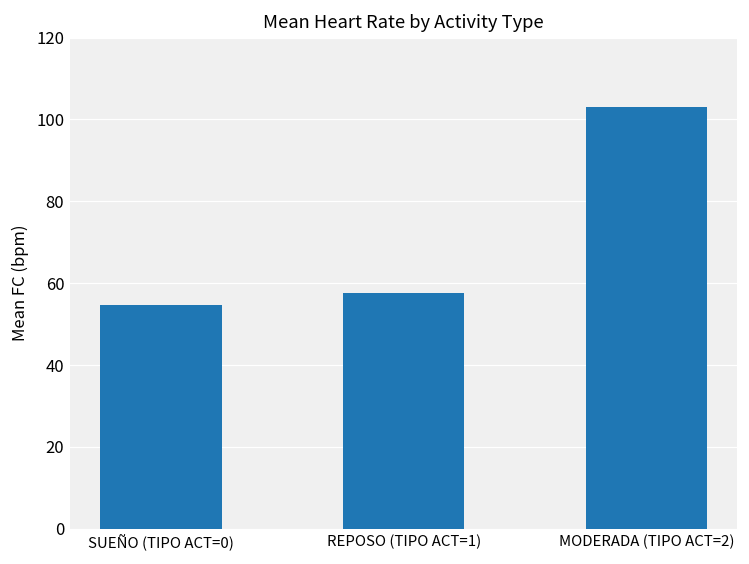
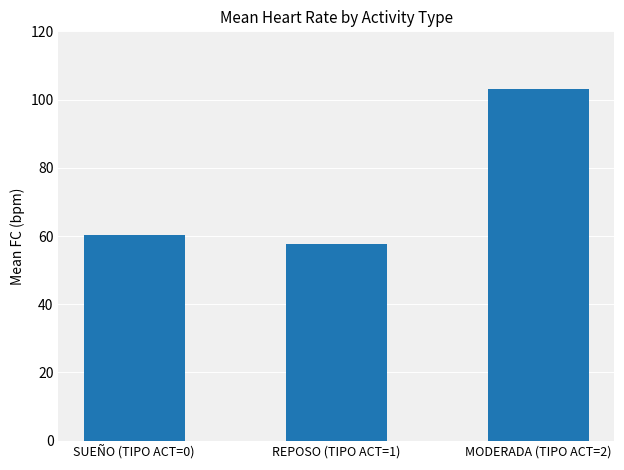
SUEÑO (TIPO ACT=0): 55 -> 60
